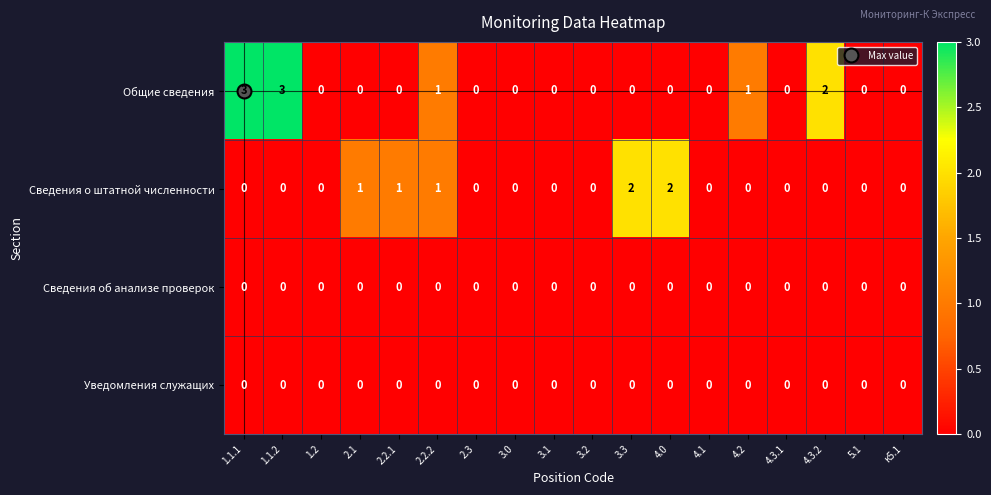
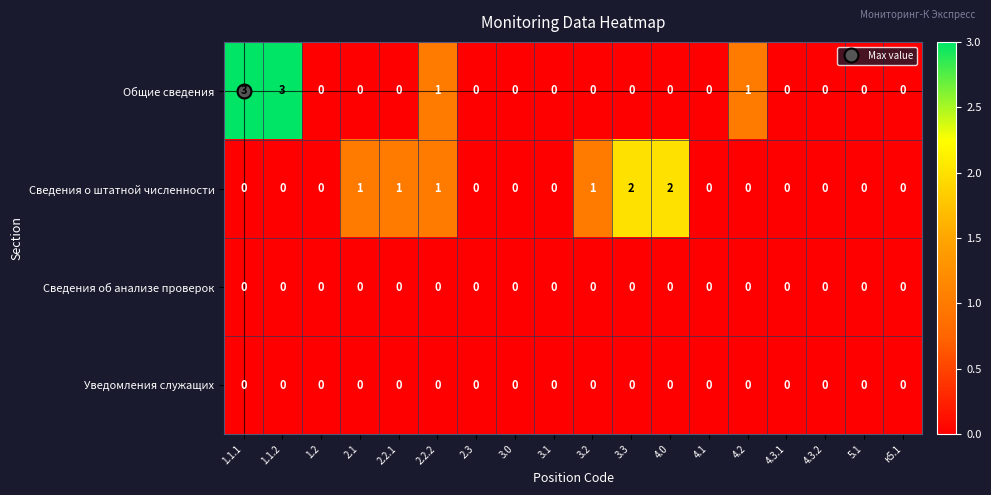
Общие сведения, 4.3.2: 2 -> 0
Сведения о штатной численности, 3.2: 0 -> 1
